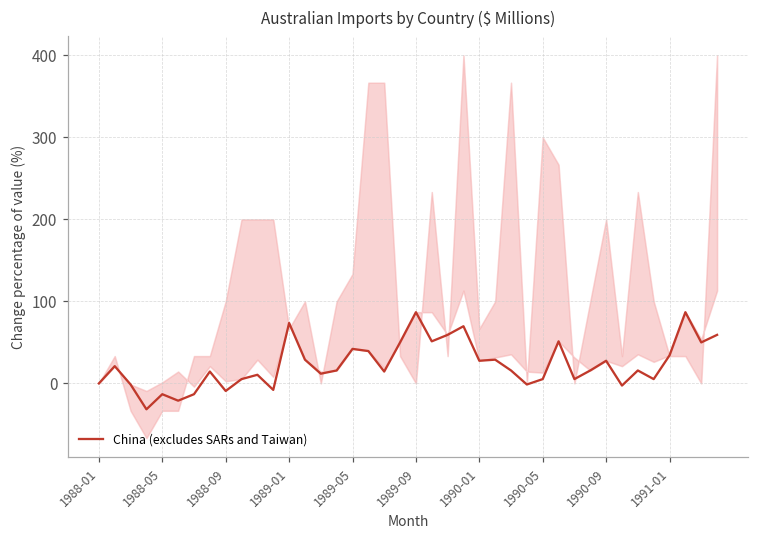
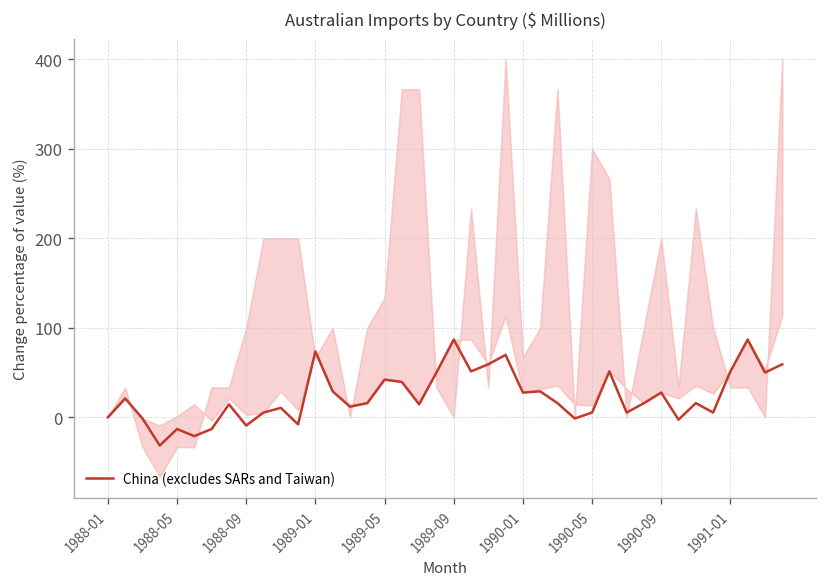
China (excludes SARs and Taiwan), 1991-01: 30 -> 50
